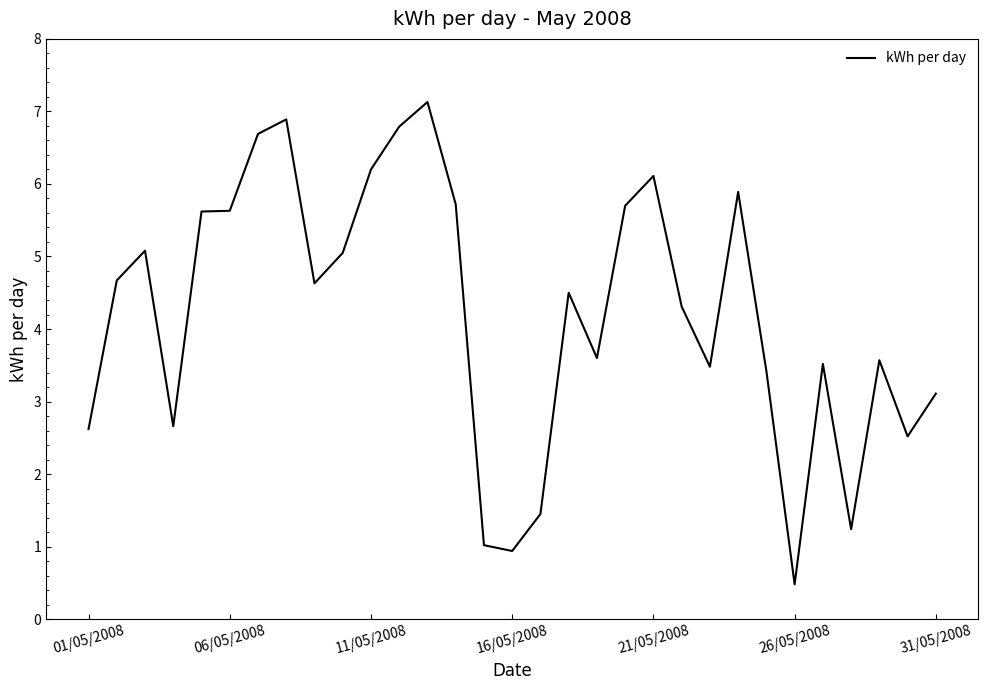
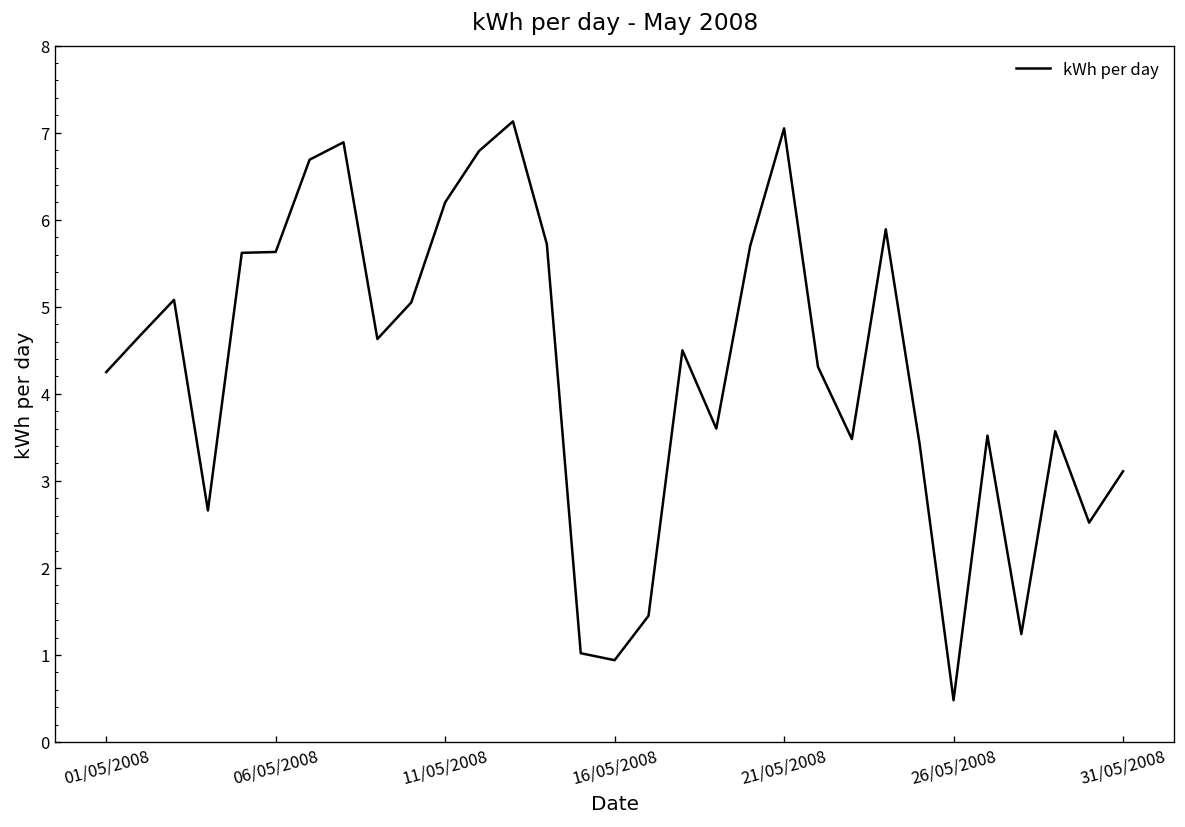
01/05/2008: 2.6 -> 4.3
21/05/2008: 6.1 -> 7.1
